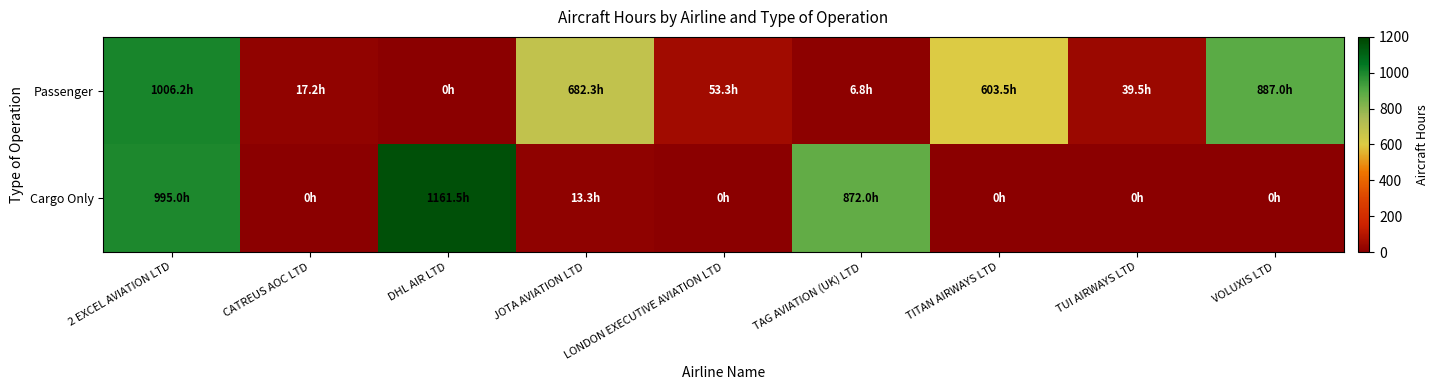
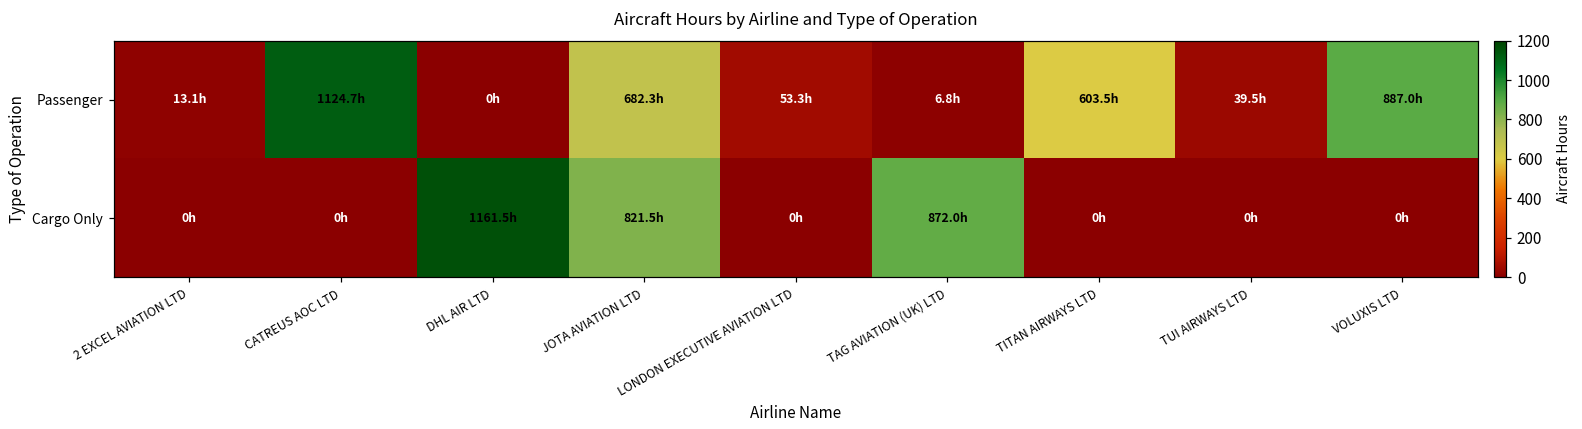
Passenger, 2 EXCEL AVIATION LTD: 1006.2h -> 13.1h
Passenger, CATREUS AOC LTD: 17.2h -> 1124.7h
Cargo Only, 2 EXCEL AVIATION LTD: 995.0h -> 0h
Cargo Only, JOTA AVIATION LTD: 13.3h -> 821.5h
